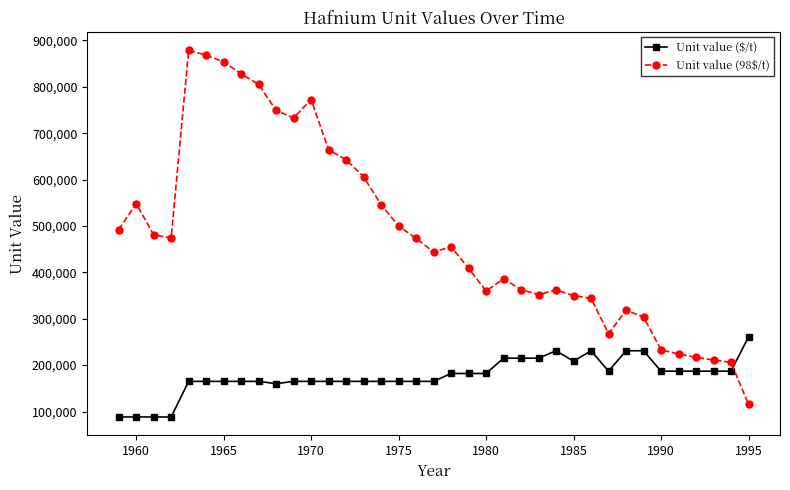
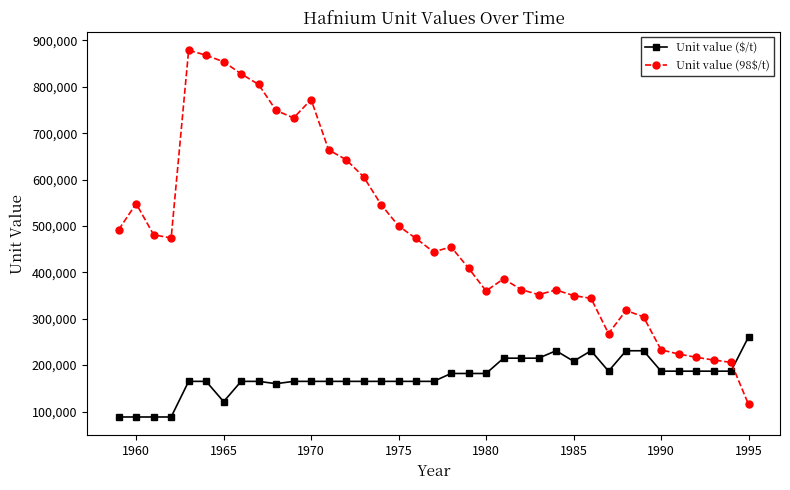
Unit value ($/t), 1965: 170,000 -> 120,000
